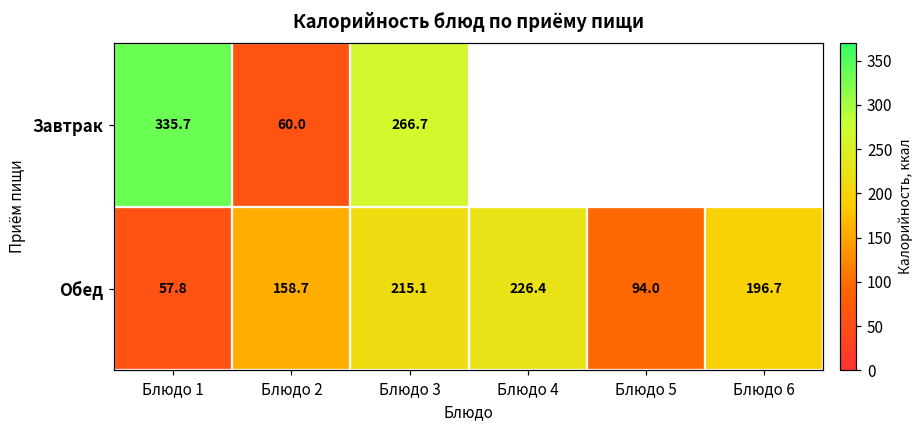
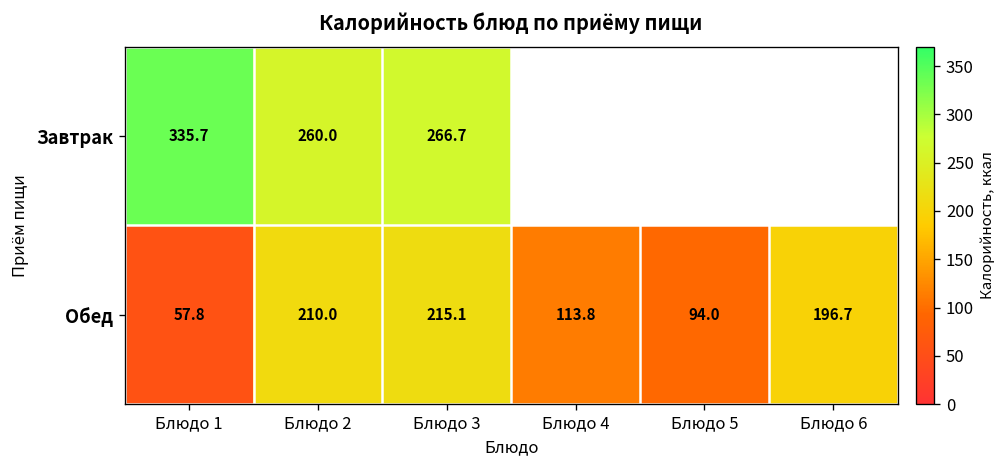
Завтрак, Блюдо 2: 60.0 -> 260.0
Обед, Блюдо 2: 158.7 -> 210.0
Обед, Блюдо 4: 226.4 -> 113.8
